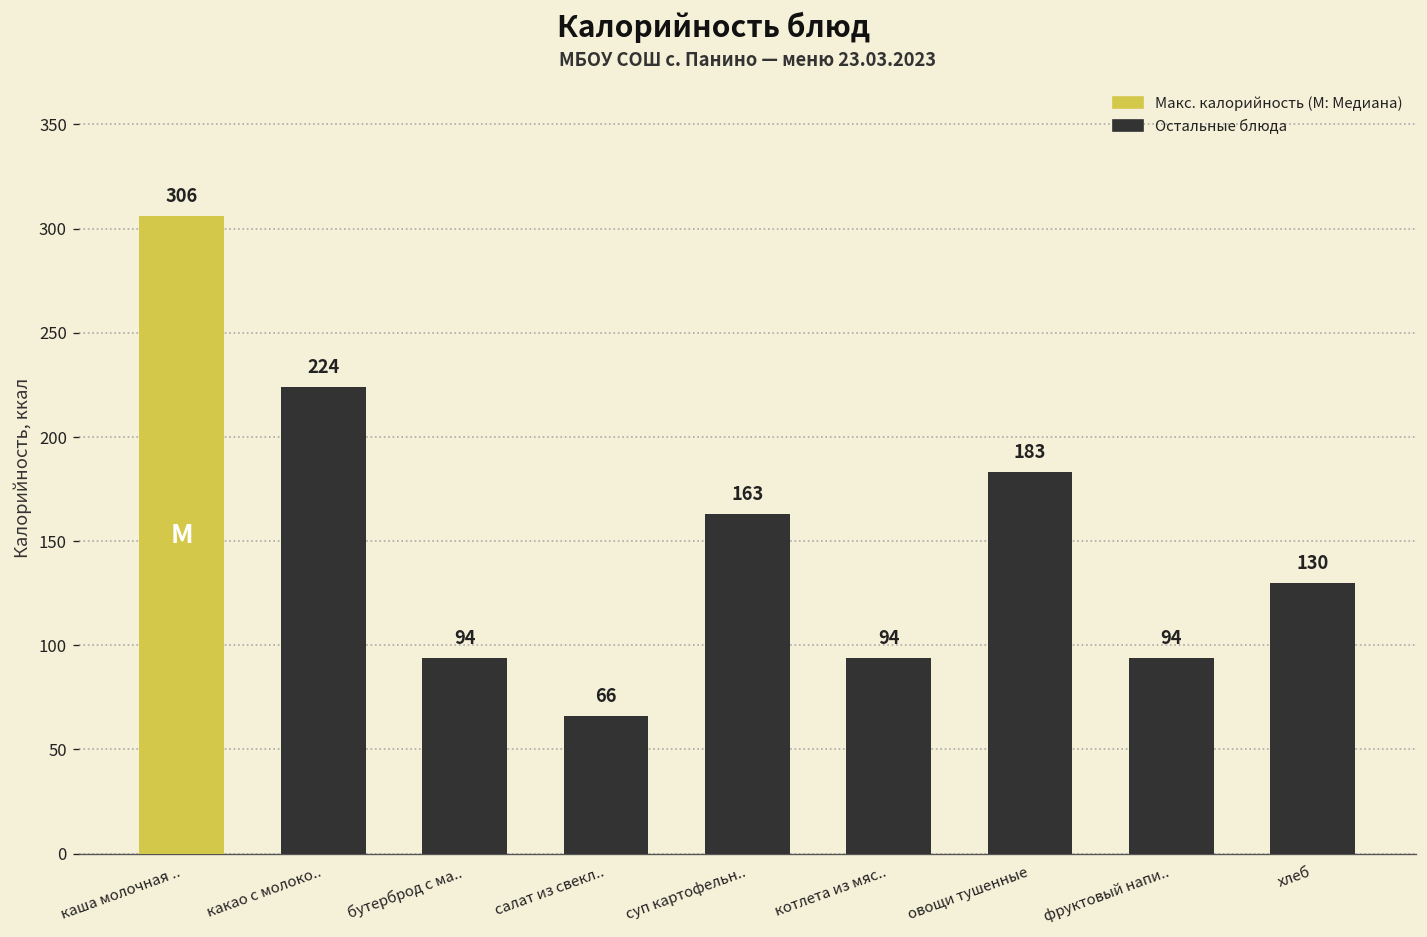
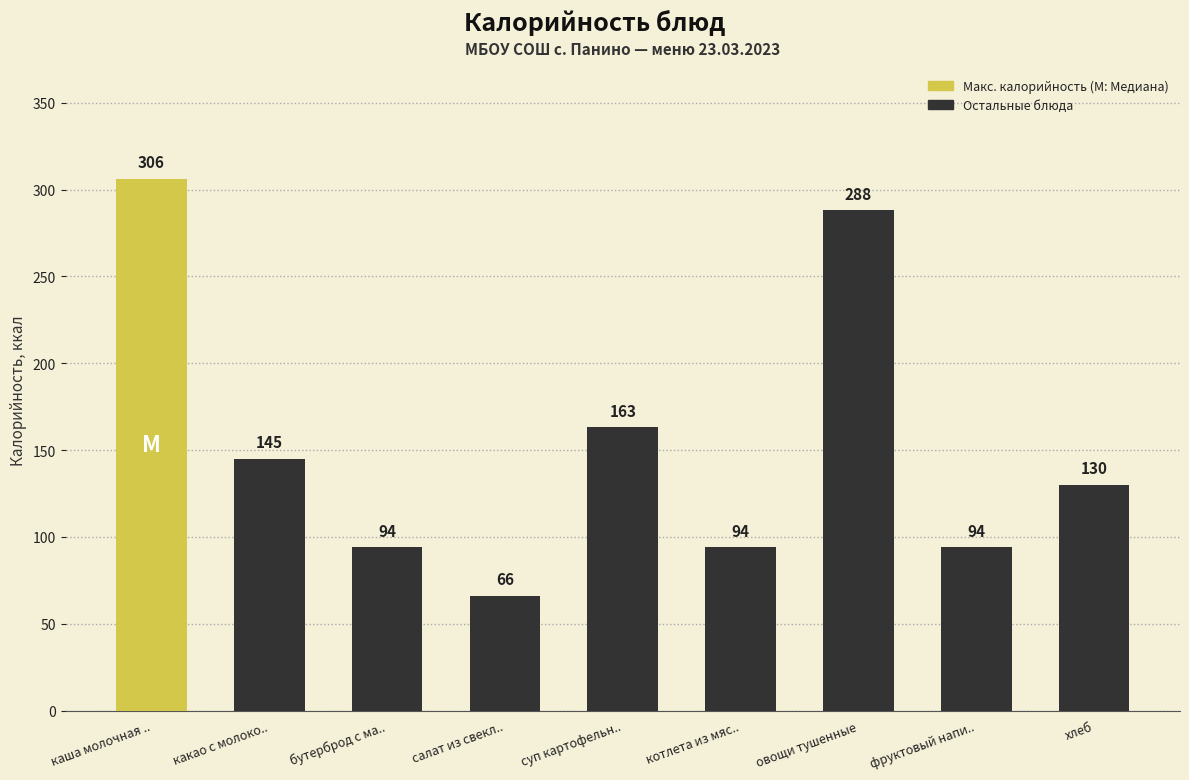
какао с молоко..: 224 -> 145
овощи тушенные: 183 -> 288
